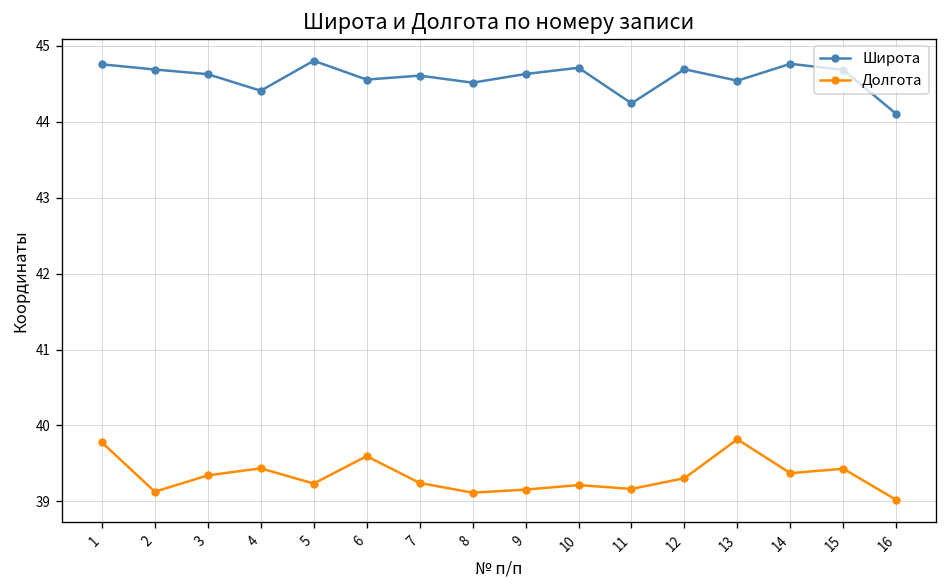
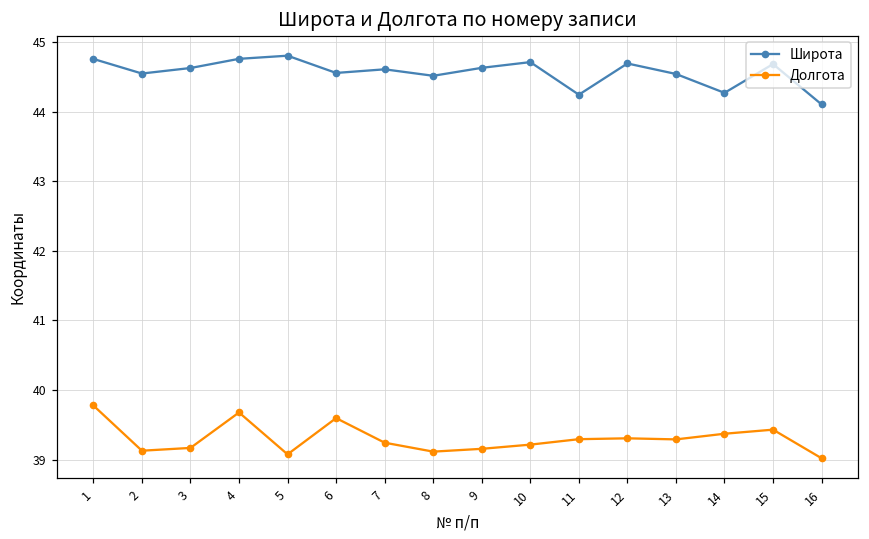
Широта, 2: 44.7 -> 44.5
Долгота, 3: 39.3 -> 39.2
Широта, 4: 44.4 -> 44.8
Долгота, 4: 39.4 -> 39.7
Долгота, 5: 39.2 -> 39.1
Долгота, 11: 39.2 -> 39.3
Долгота, 13: 39.8 -> 39.3
Широта, 14: 44.8 -> 44.3
